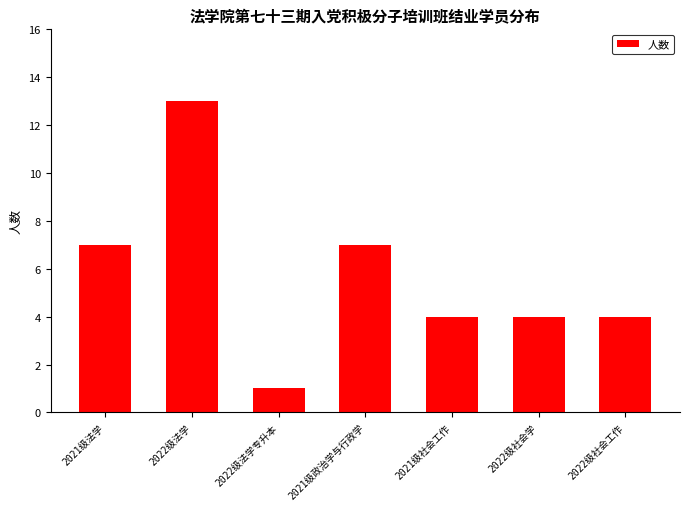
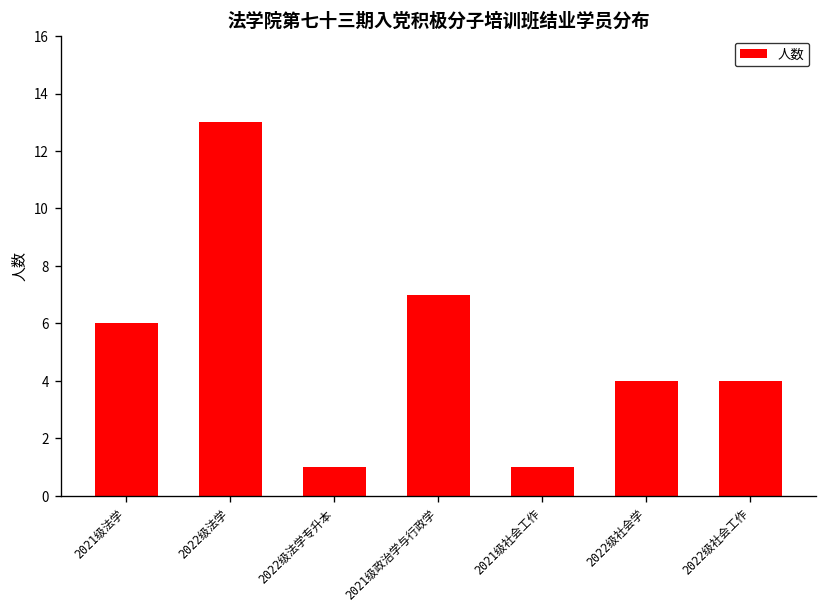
2021级法学: 7 -> 6
2021级社会工作: 4 -> 1
